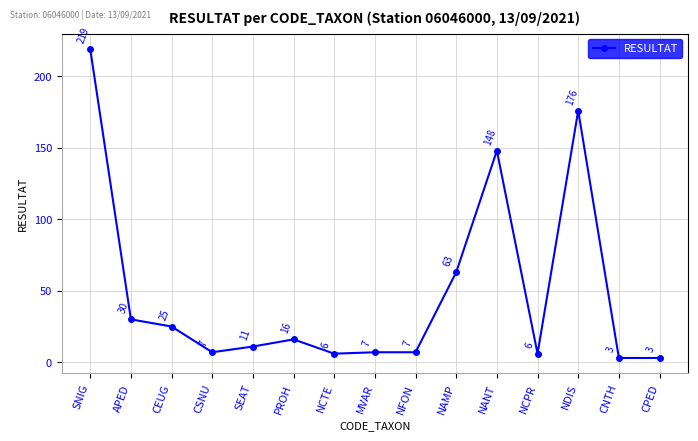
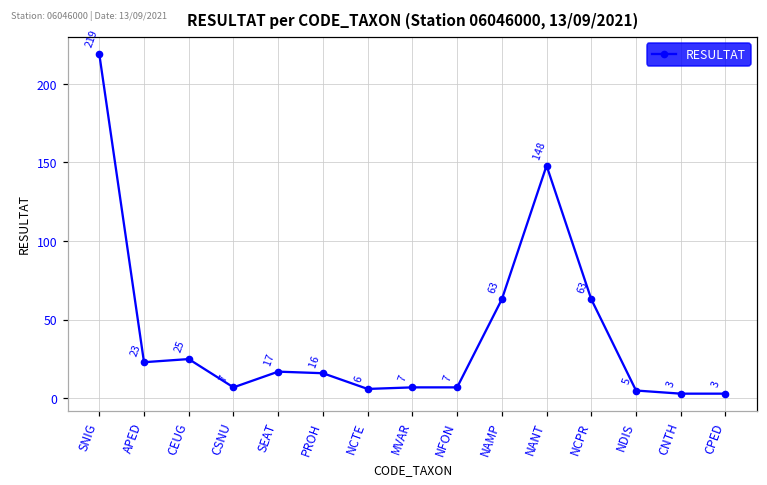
APED: 30 -> 23
SEAT: 11 -> 17
NCPR: 6 -> 63
NDIS: 176 -> 5
